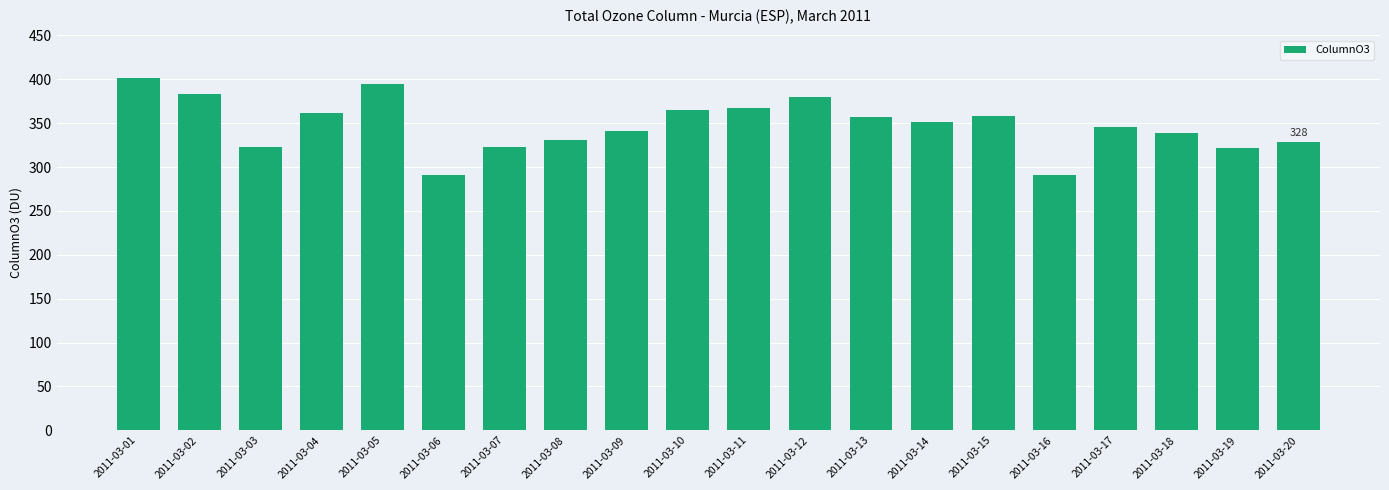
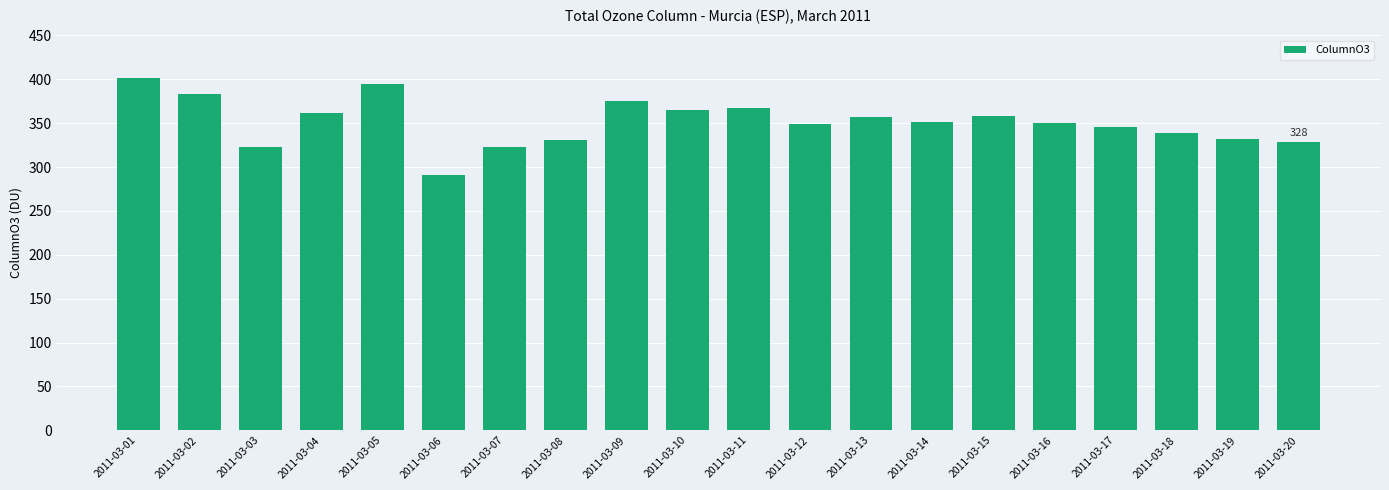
2011-03-09: 340 -> 380
2011-03-12: 380 -> 350
2011-03-16: 290 -> 350
2011-03-19: 320 -> 330
